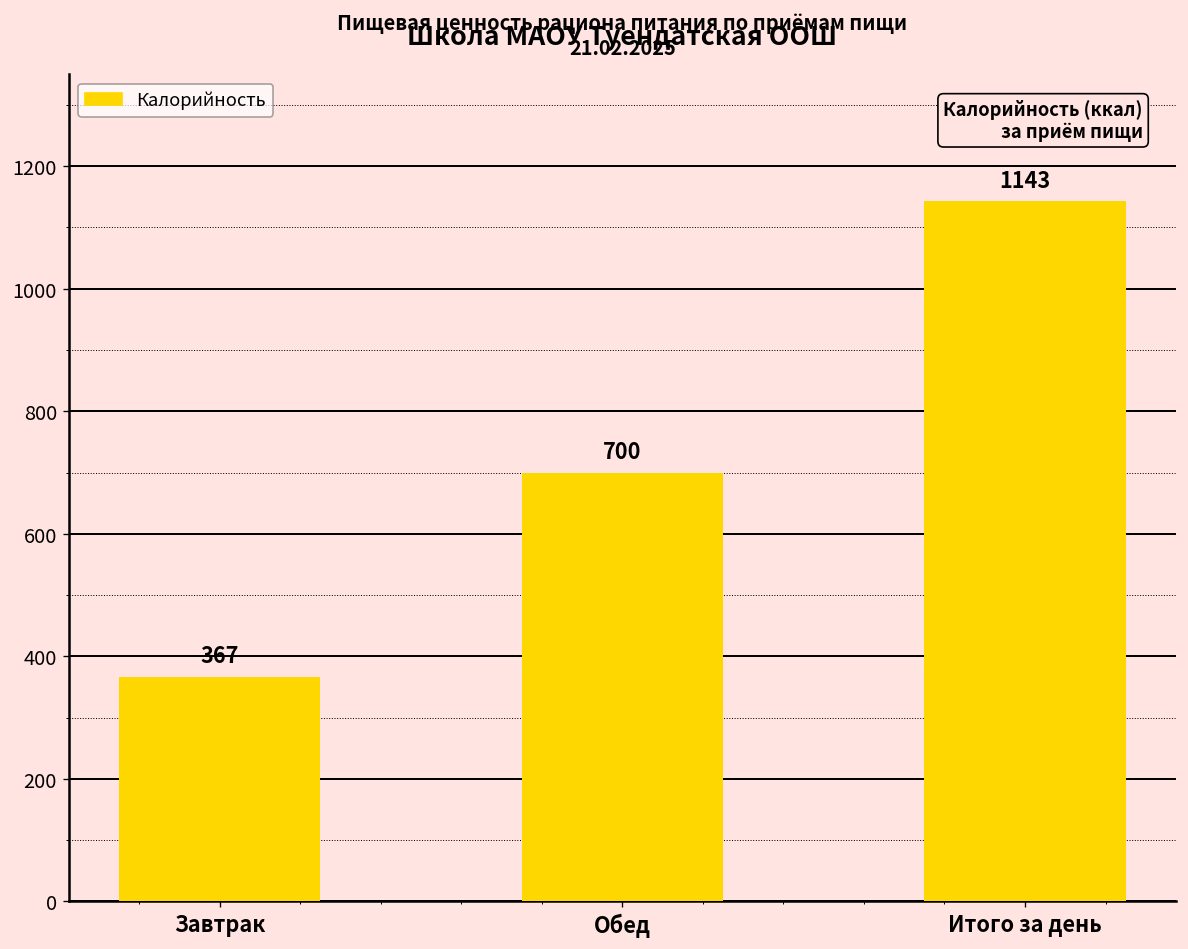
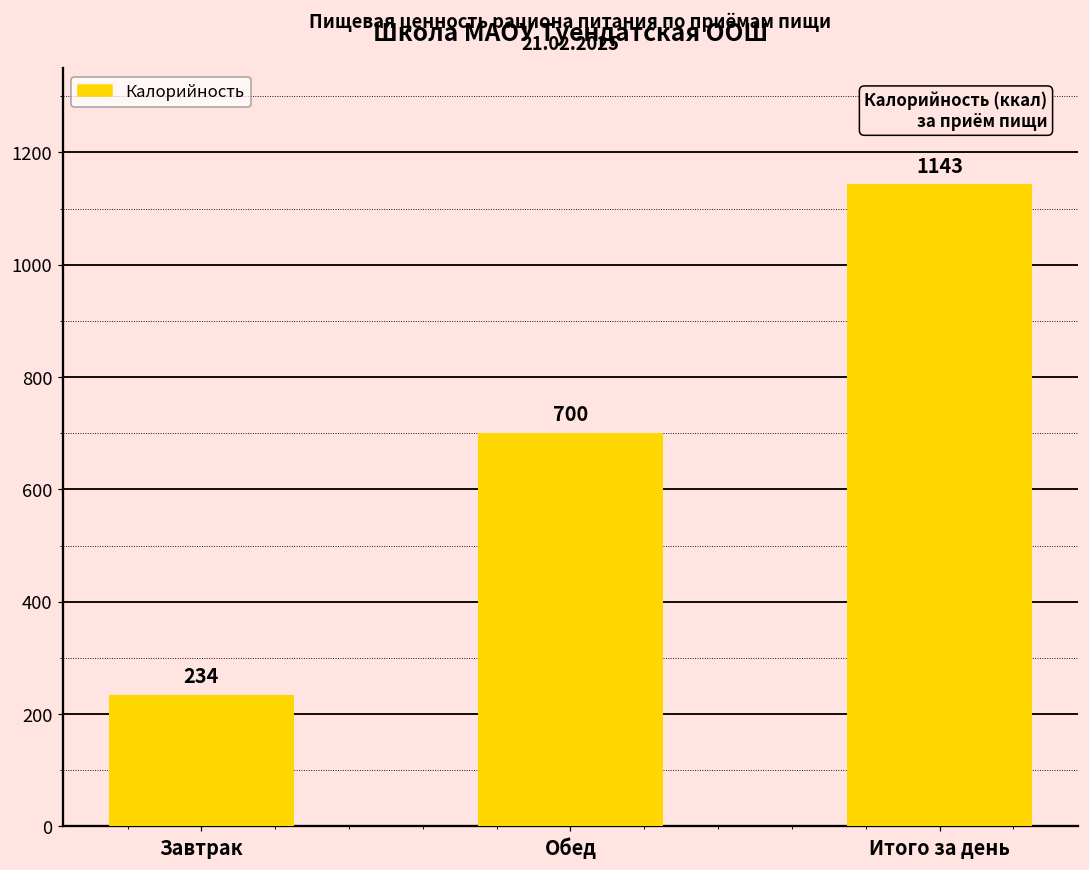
Завтрак: 367 -> 234
